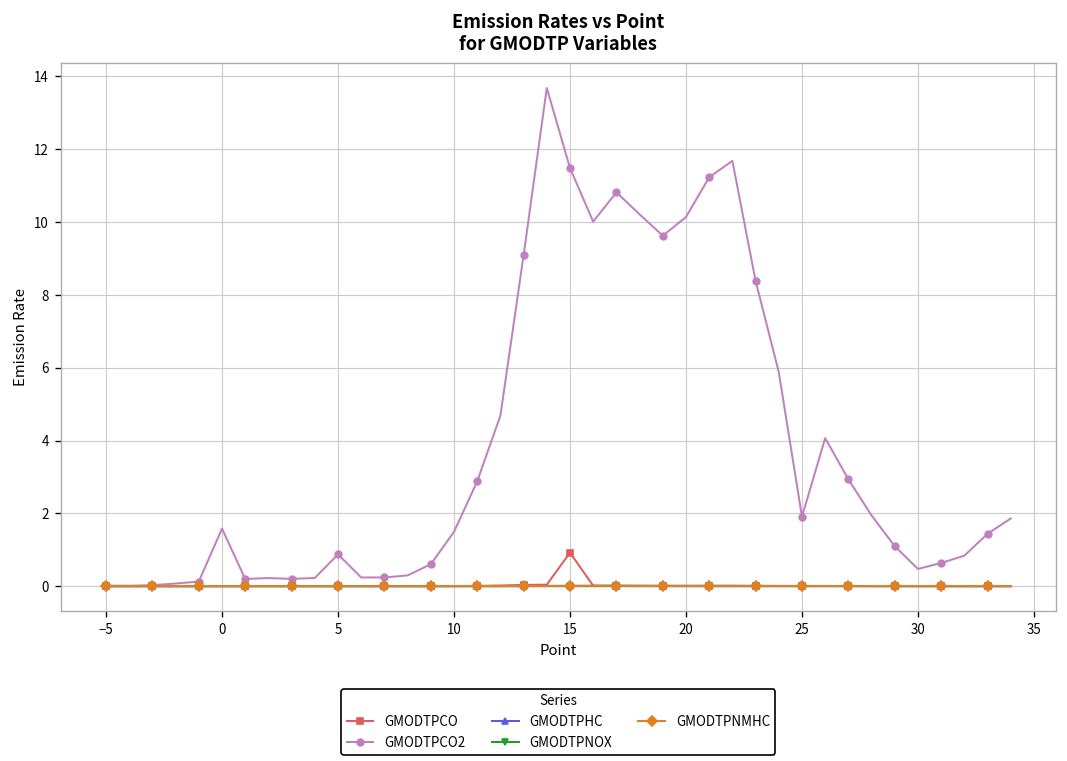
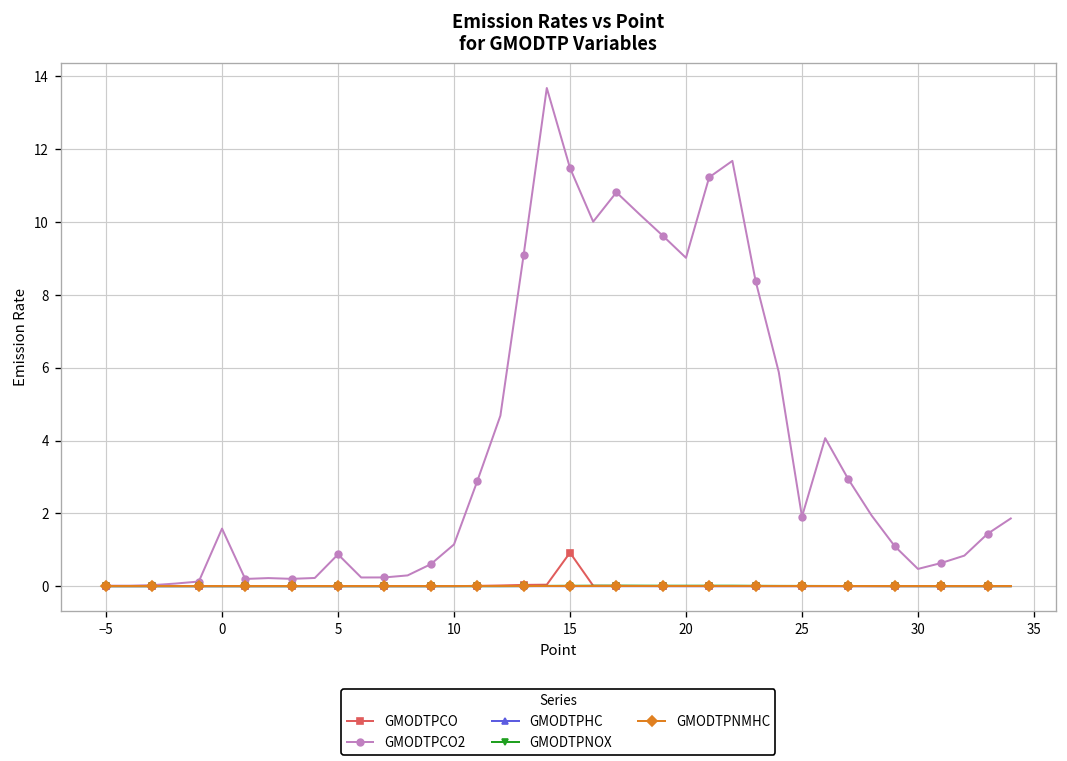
GMODTPCO2, 10: 1.5 -> 1.1
GMODTPCO2, 20: 10.1 -> 9.0
